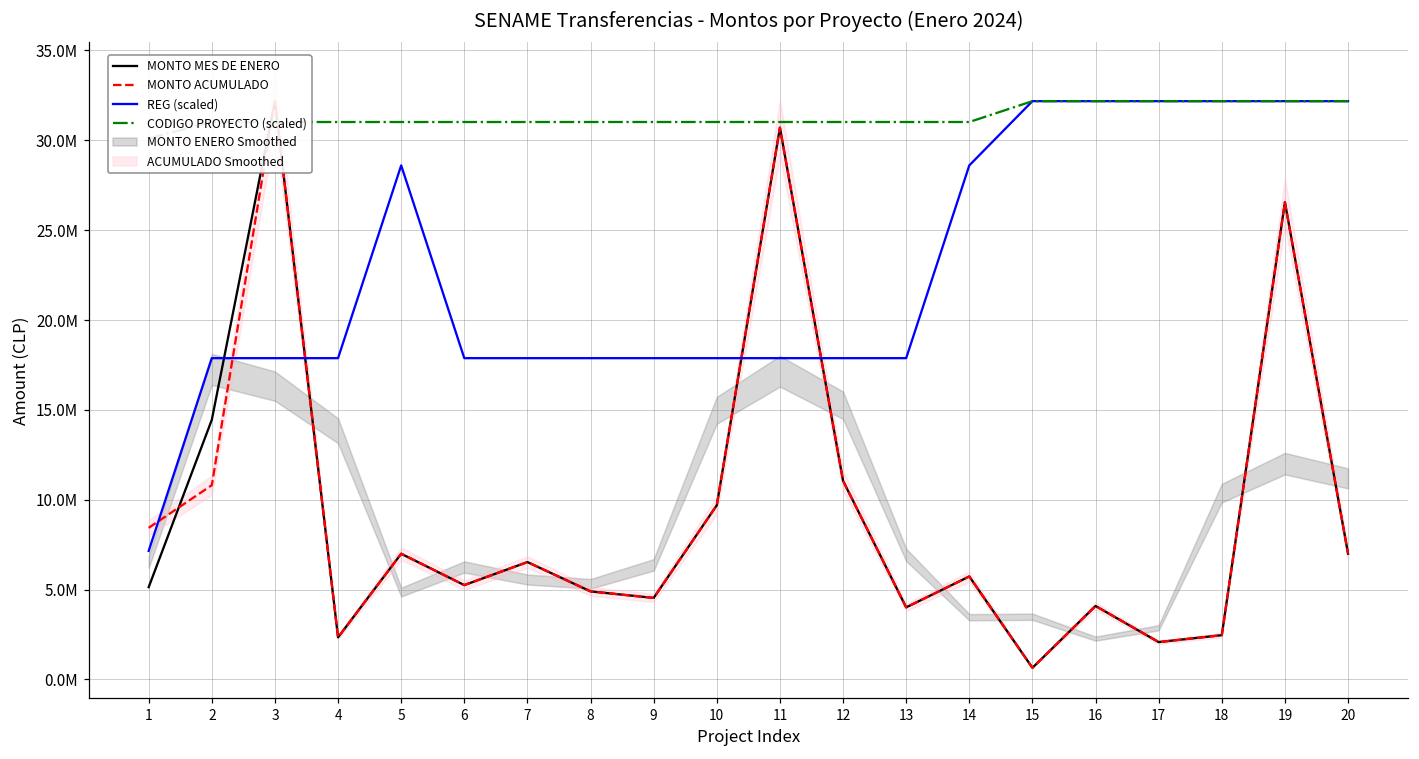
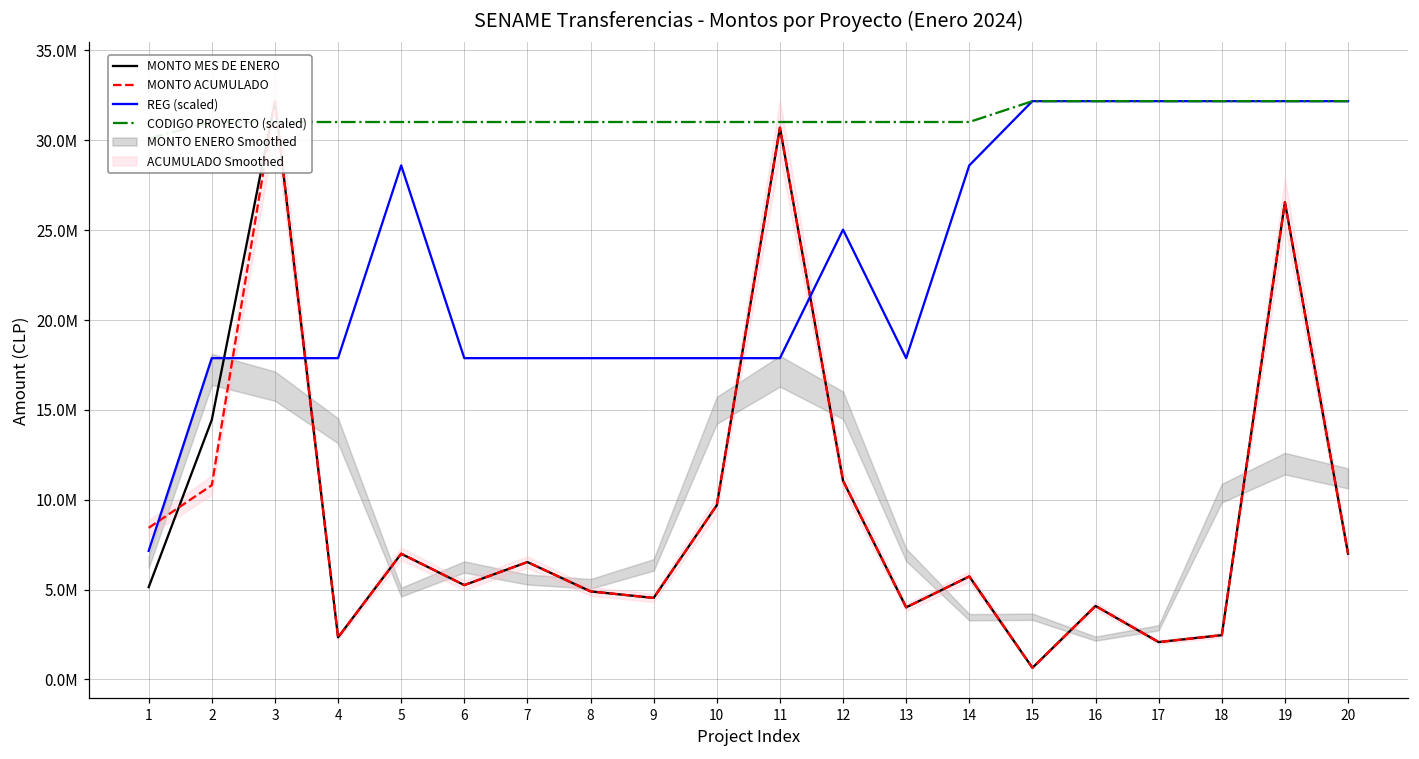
REG (scaled), 12: 17900000 -> 25000000
